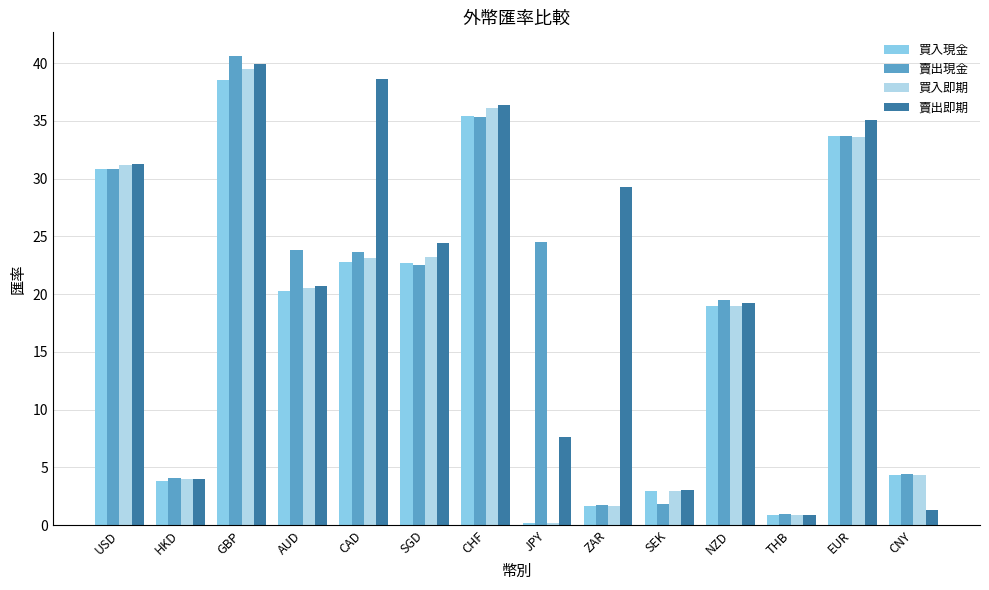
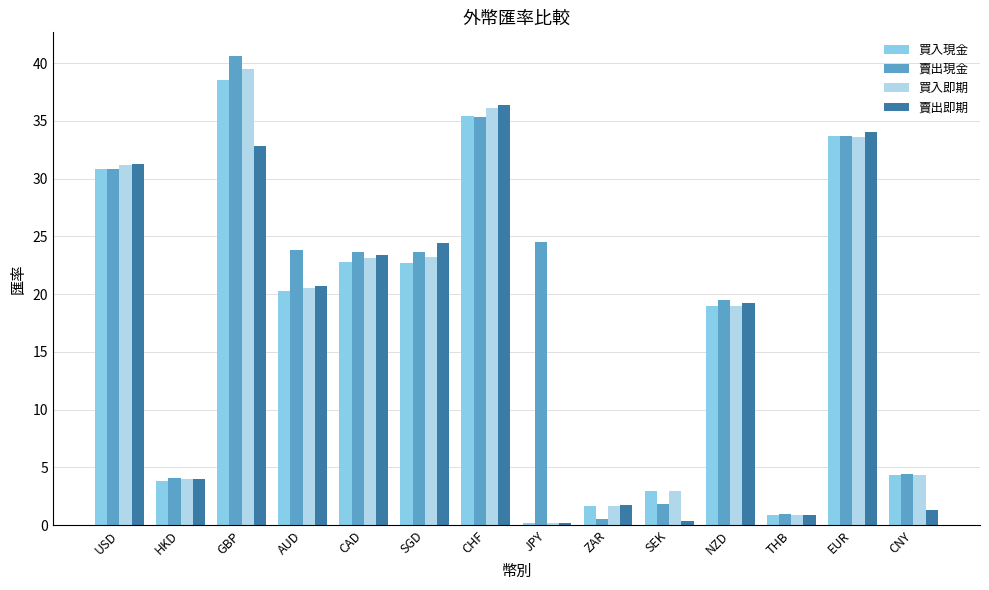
賣出即期, GBP: 39.9 -> 32.8
賣出即期, CAD: 38.7 -> 23.4
賣出現金, SGD: 22.5 -> 23.6
賣出即期, JPY: 7.6 -> 0.2
賣出現金, ZAR: 1.7 -> 0.5
賣出即期, ZAR: 29.3 -> 1.7
賣出即期, SEK: 3.0 -> 0.4
賣出即期, EUR: 35.0 -> 34.1
